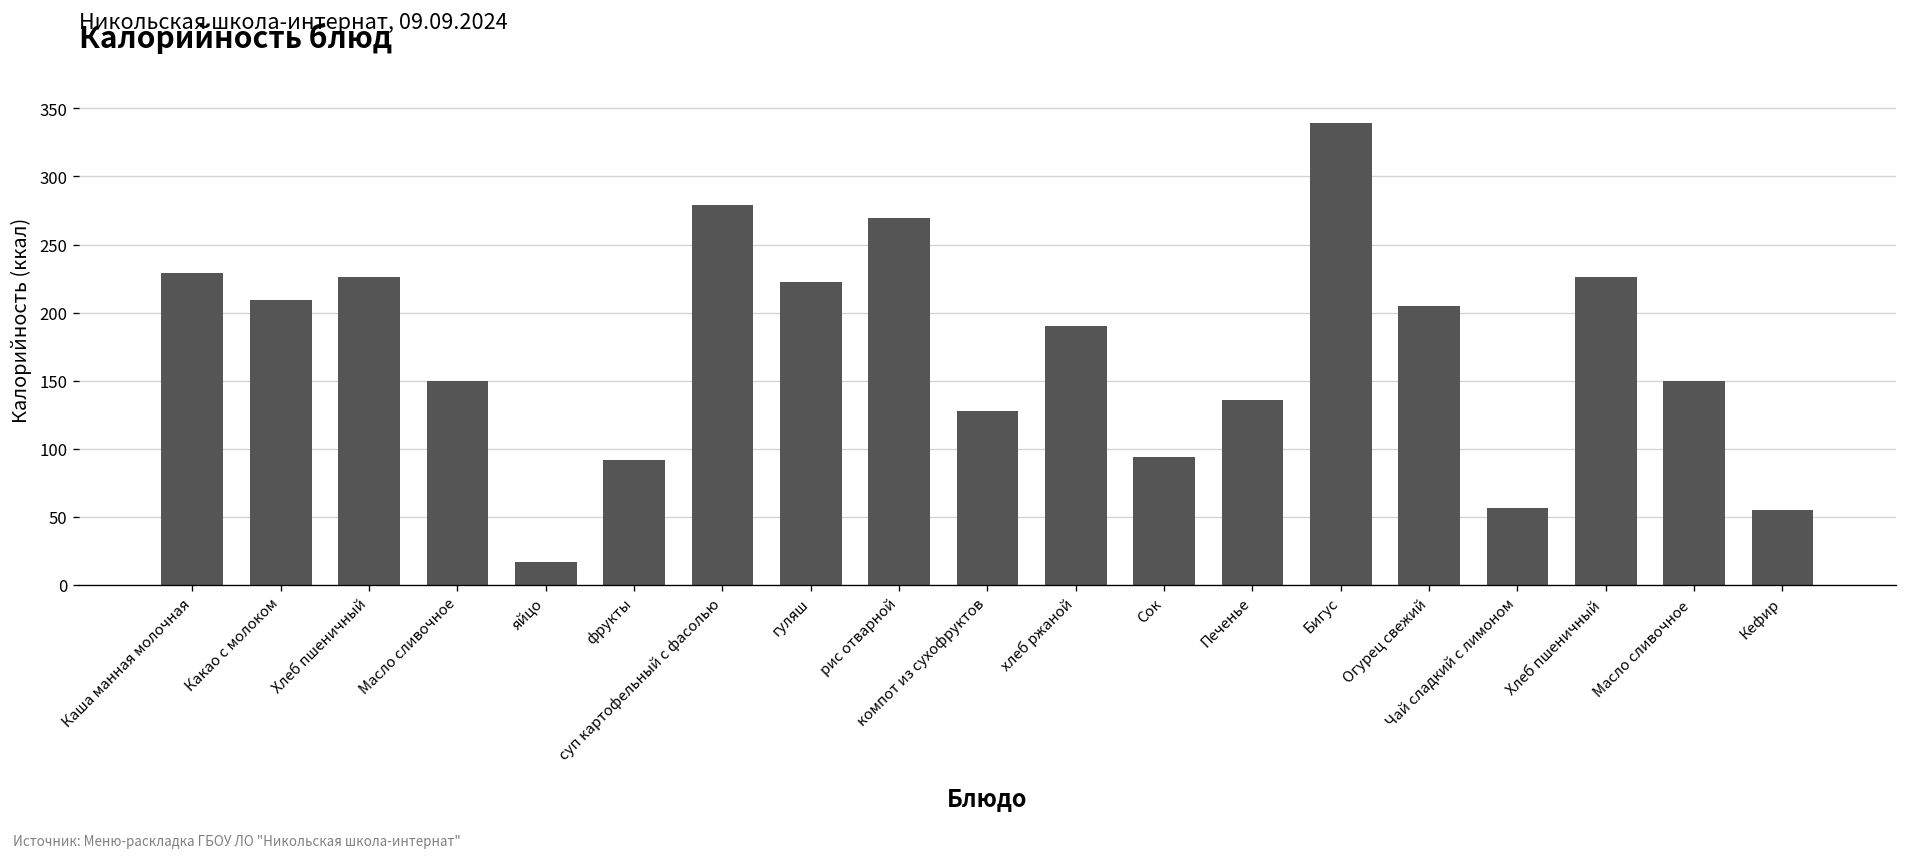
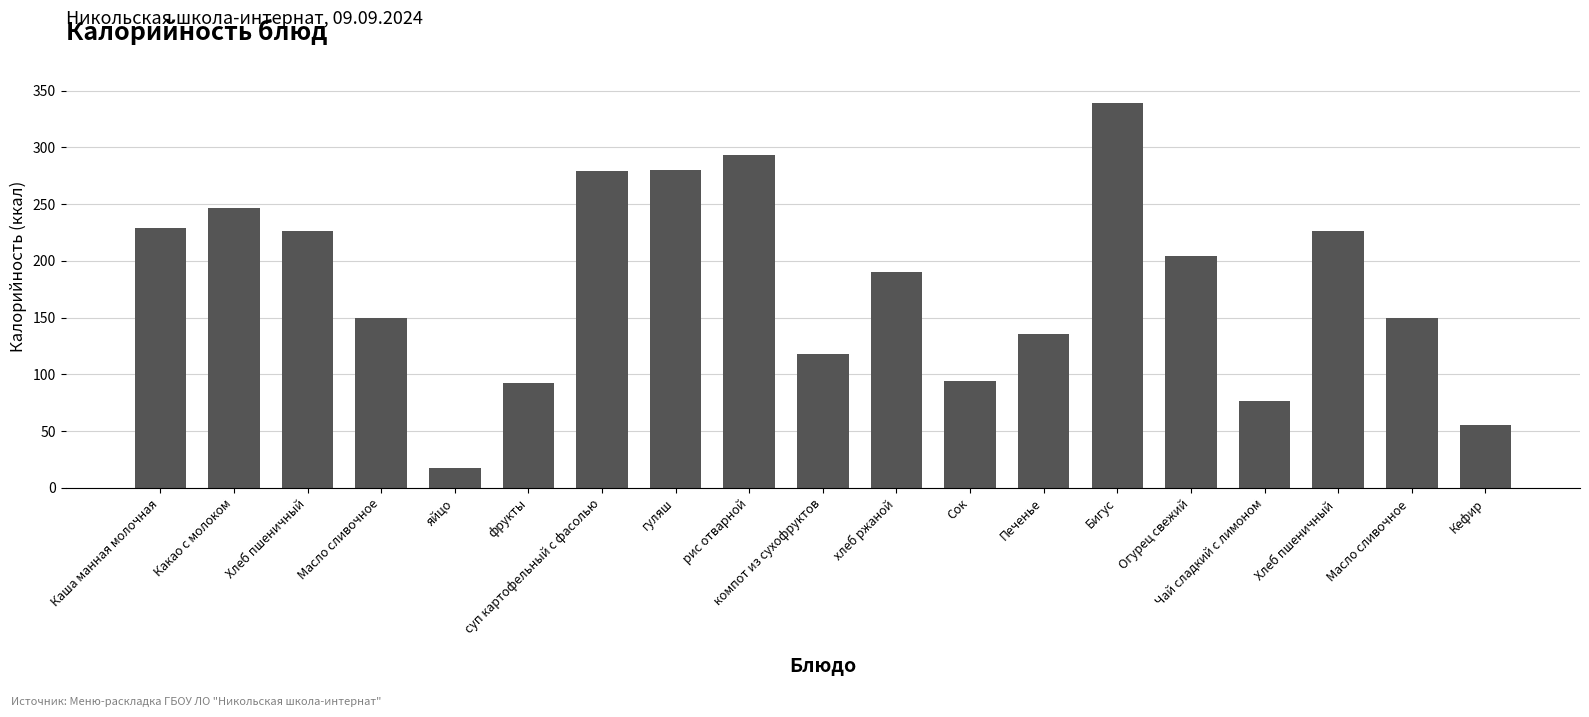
Какао с молоком: 210 -> 246
гуляш: 222 -> 280
рис отварной: 270 -> 293
компот из сухофруктов: 128 -> 118
Чай сладкий c лимоном: 57 -> 76
